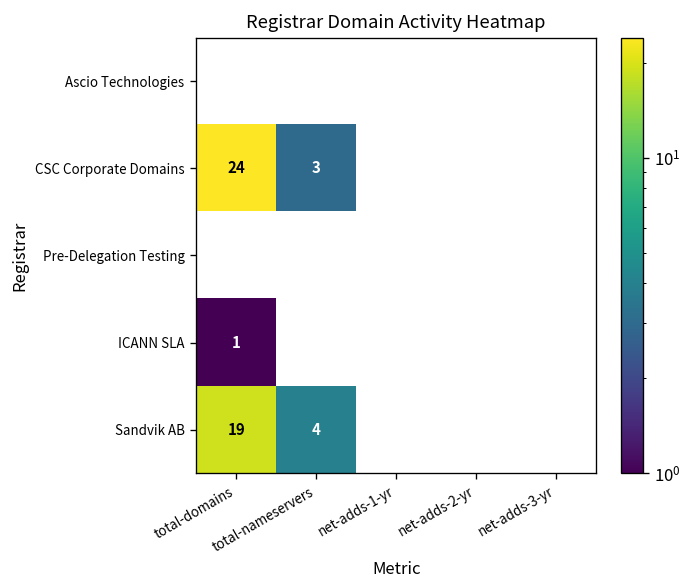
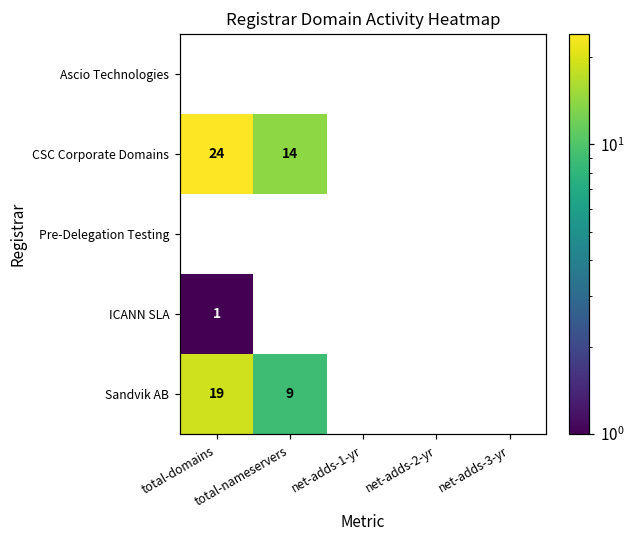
CSC Corporate Domains, total-nameservers: 3 -> 14
Sandvik AB, total-nameservers: 4 -> 9
